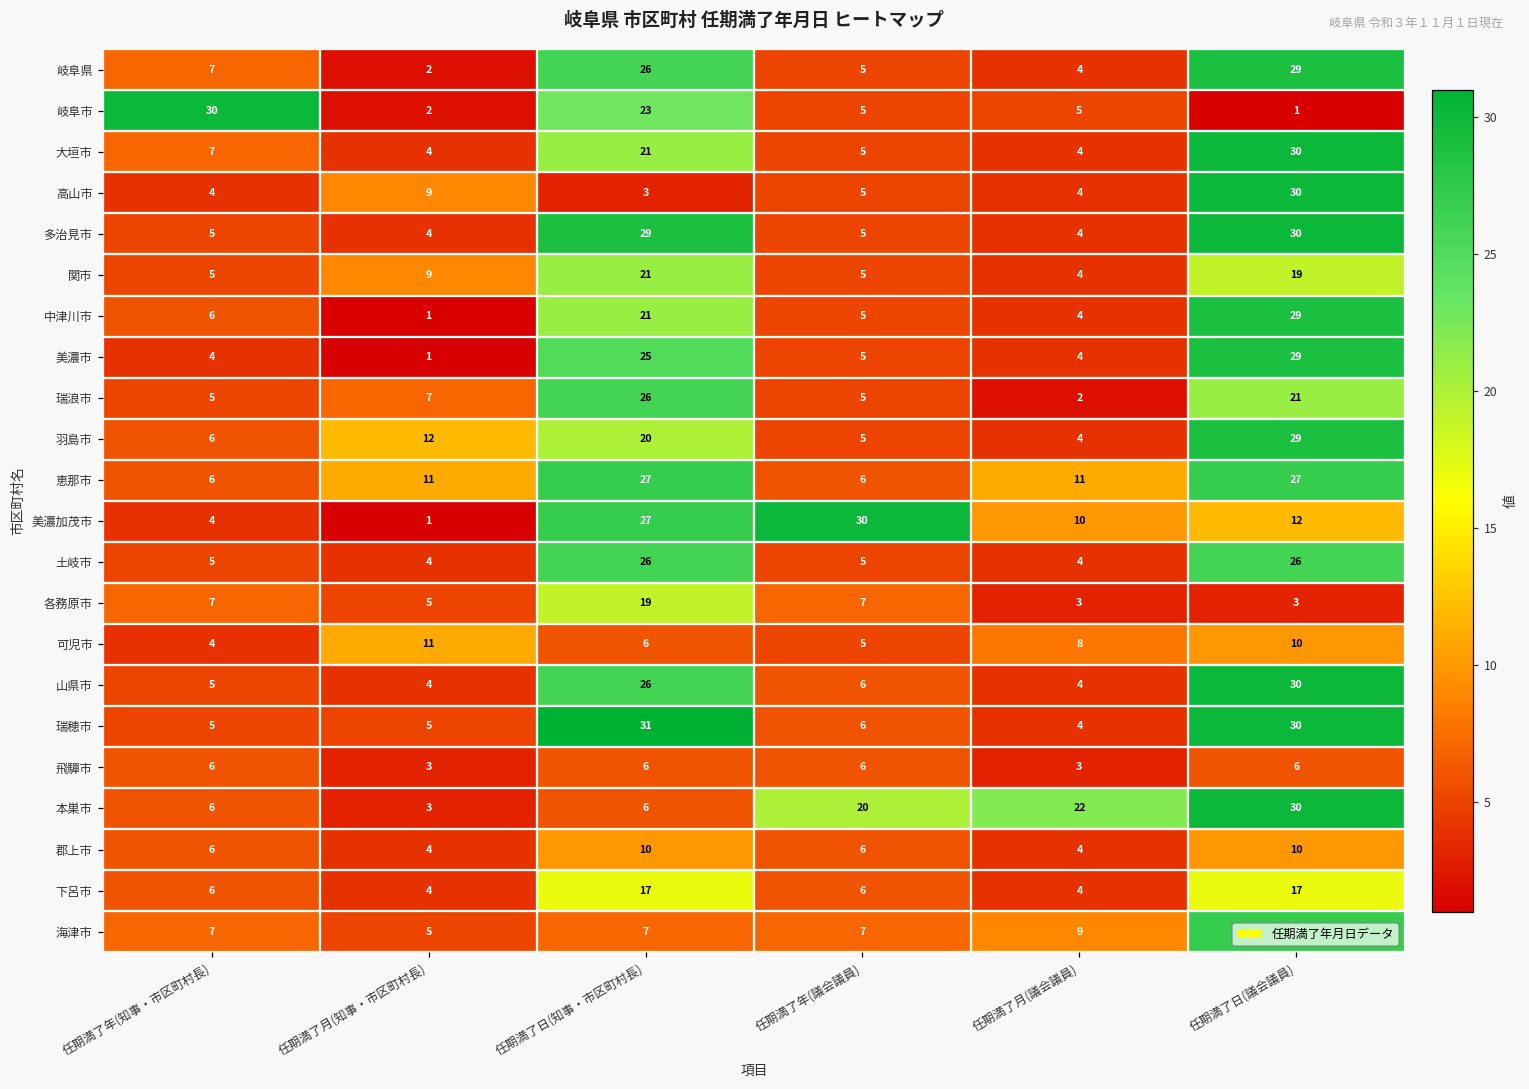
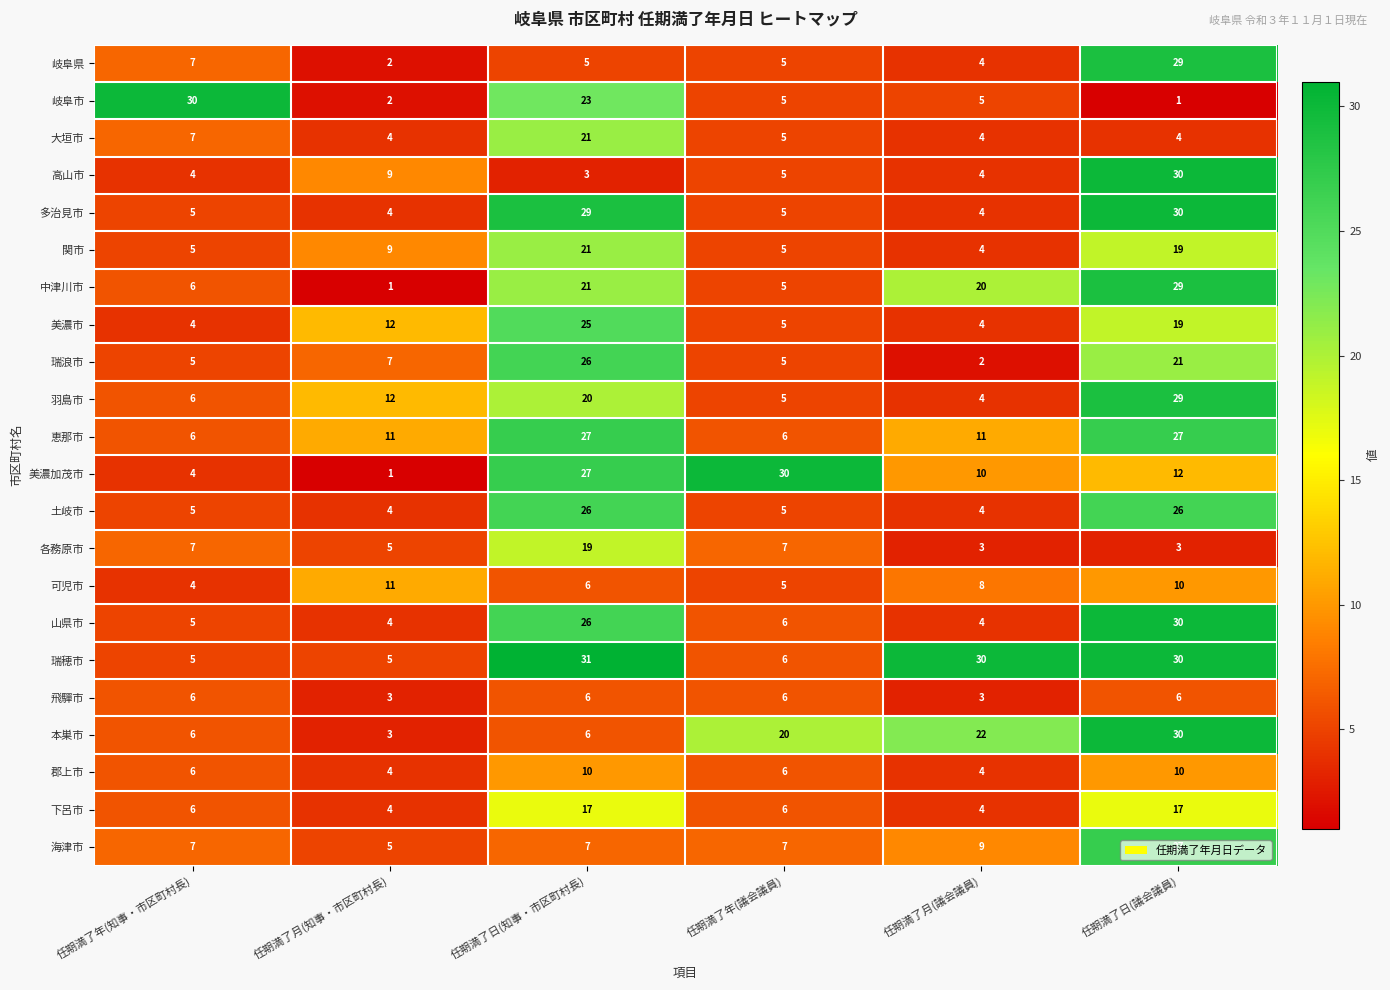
岐阜県, 任期満了日(知事・市区町村長): 26 -> 5
大垣市, 任期満了日(議会議員): 30 -> 4
中津川市, 任期満了月(議会議員): 4 -> 20
美濃市, 任期満了月(知事・市区町村長): 1 -> 12
美濃市, 任期満了日(議会議員): 29 -> 19
瑞穂市, 任期満了月(議会議員): 4 -> 30
